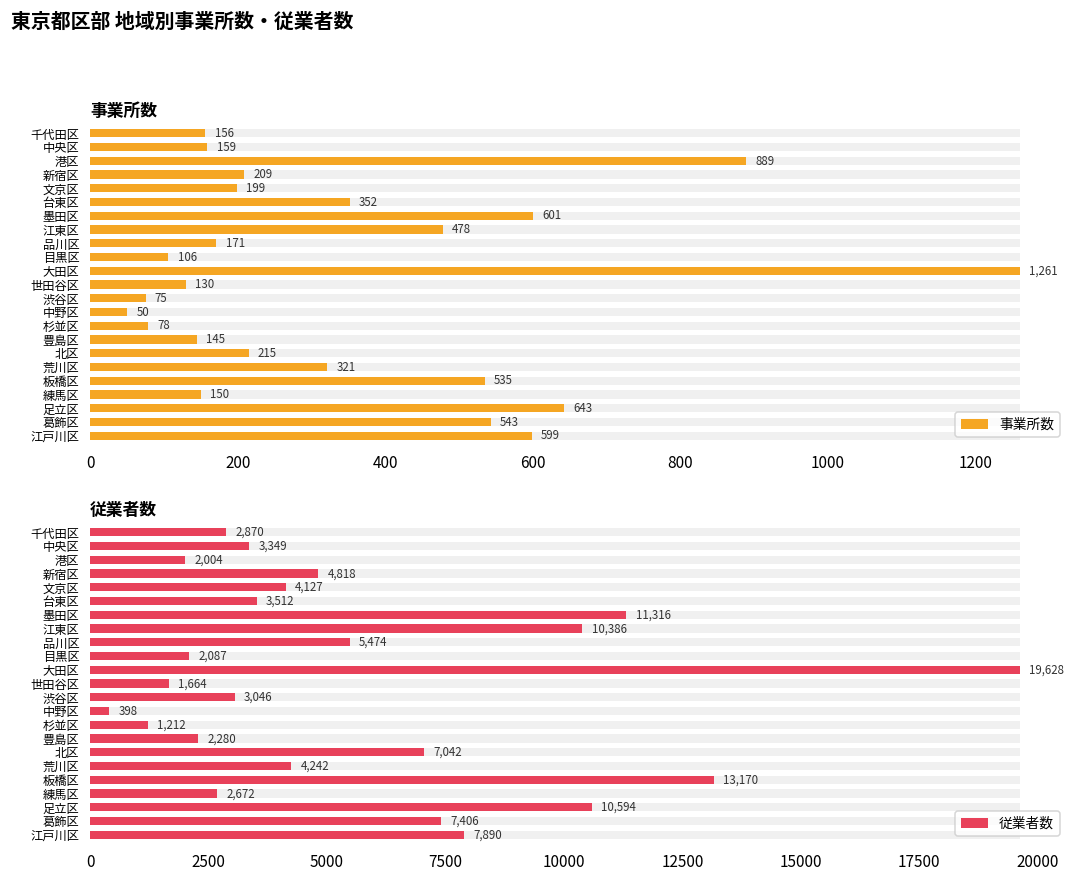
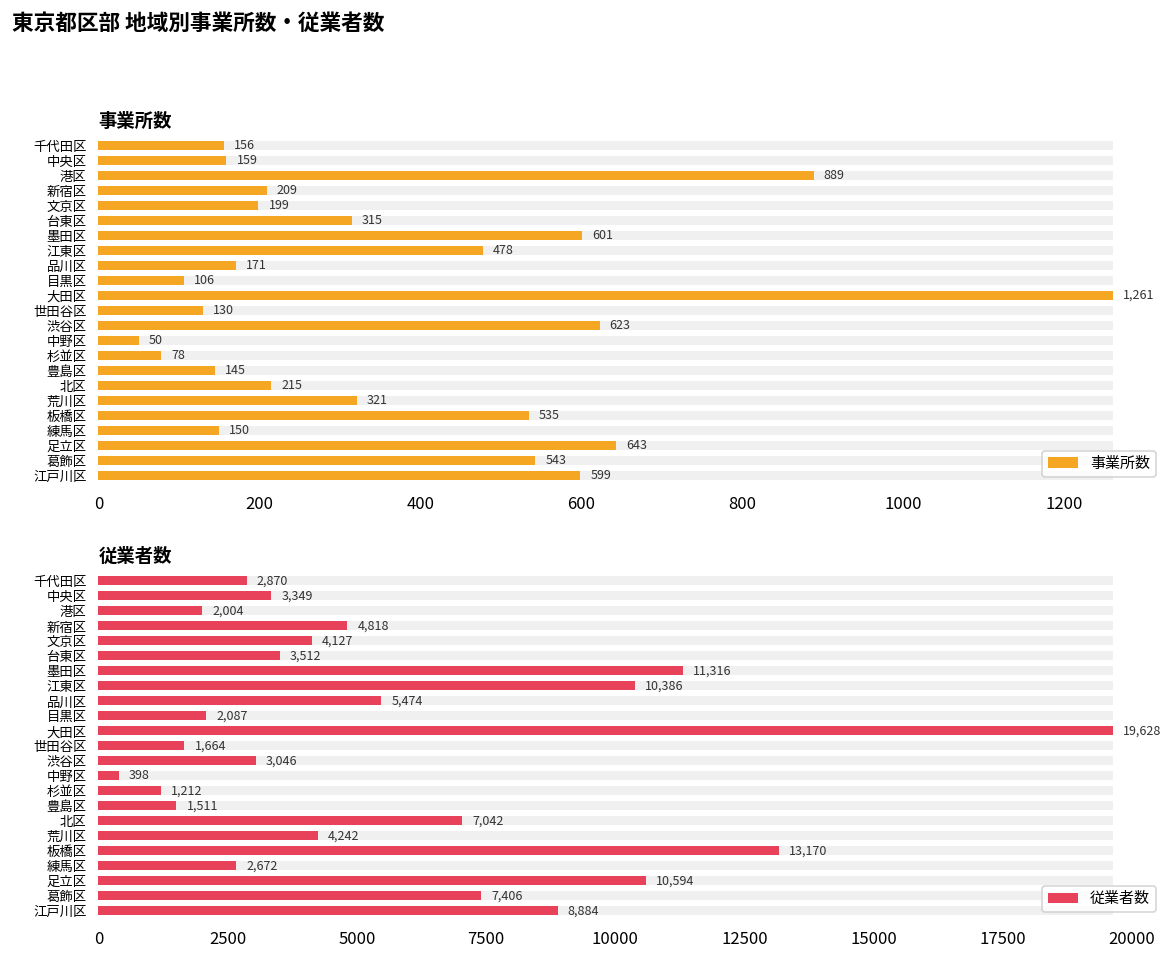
事業所数, 事業所数, 台東区: 352 -> 315
事業所数, 事業所数, 渋谷区: 75 -> 623
従業者数, 従業者数, 豊島区: 2,280 -> 1,511
従業者数, 従業者数, 江戸川区: 7,890 -> 8,884
